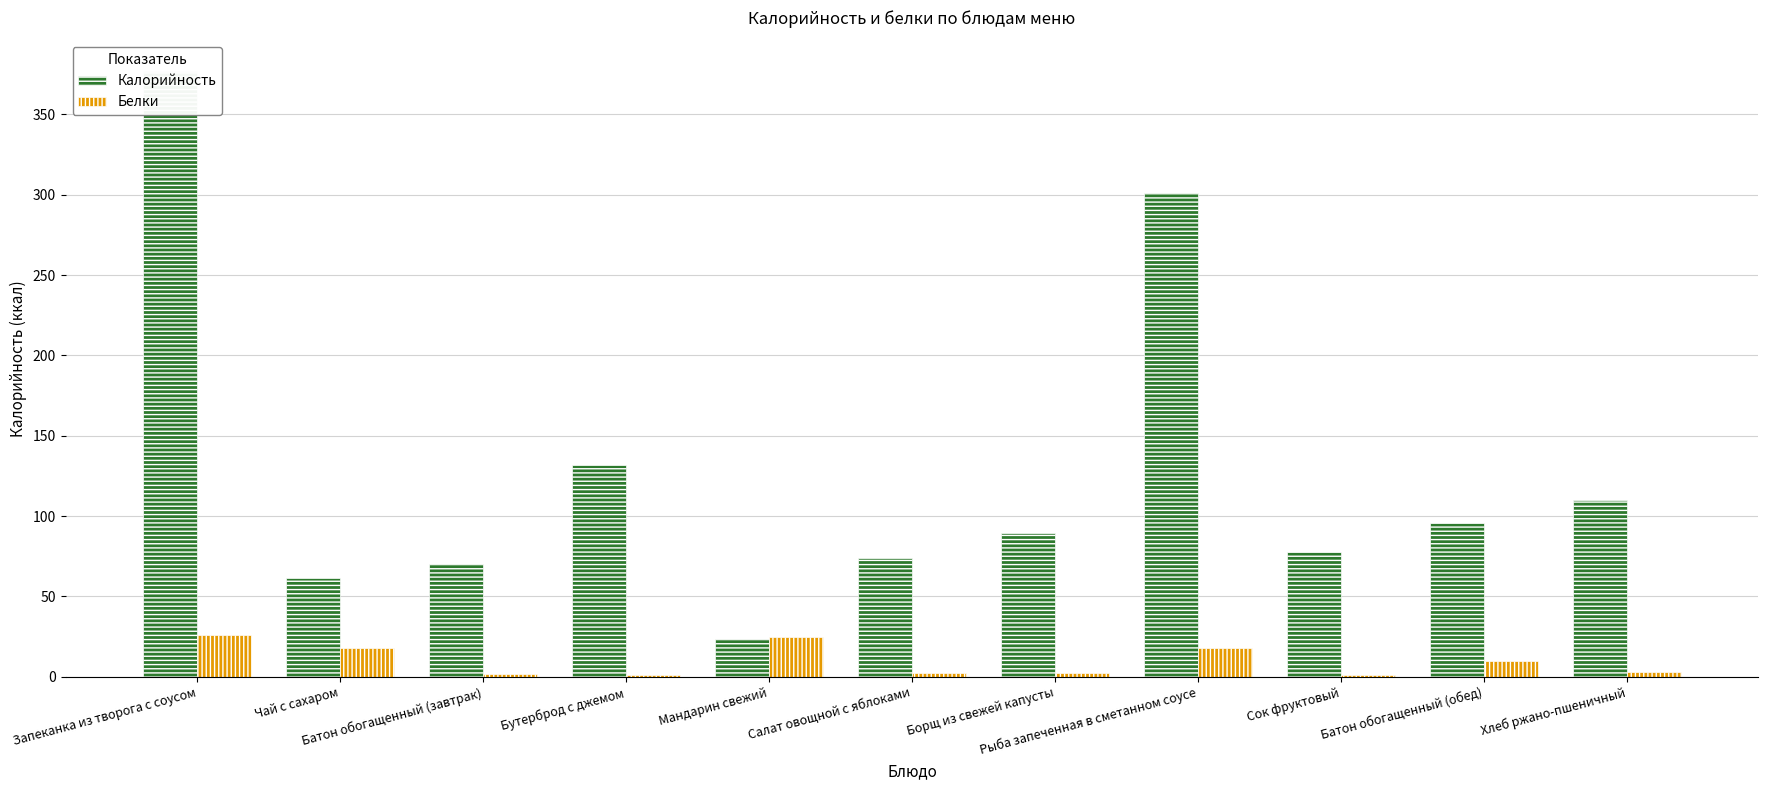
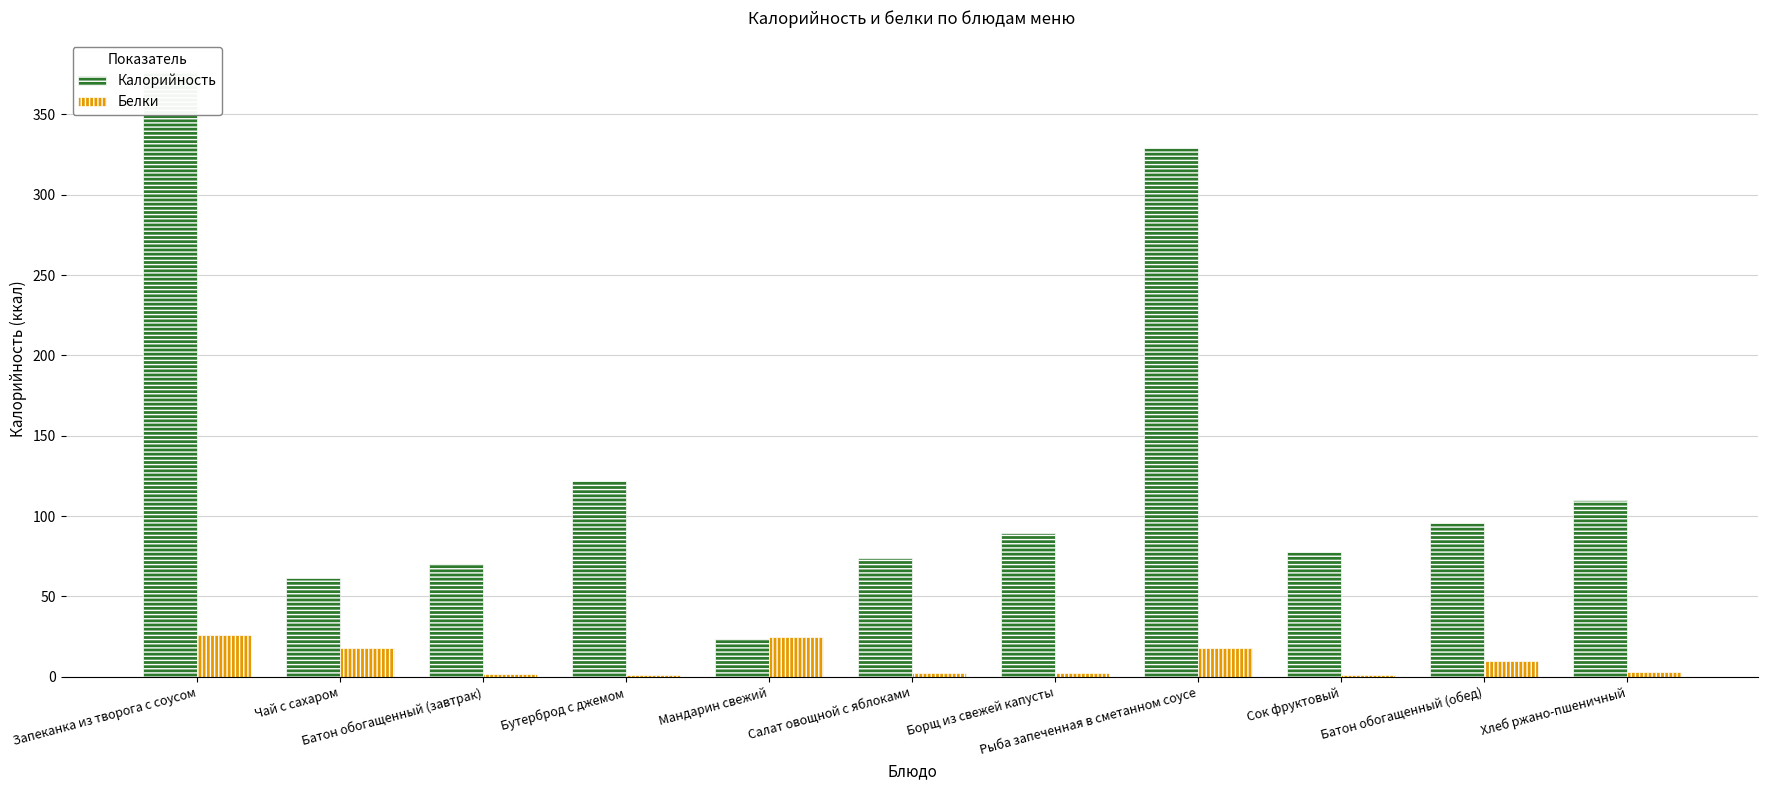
Калорийность, Бутерброд с джемом: 132 -> 122
Калорийность, Рыба запеченная в сметанном соусе: 301 -> 329
